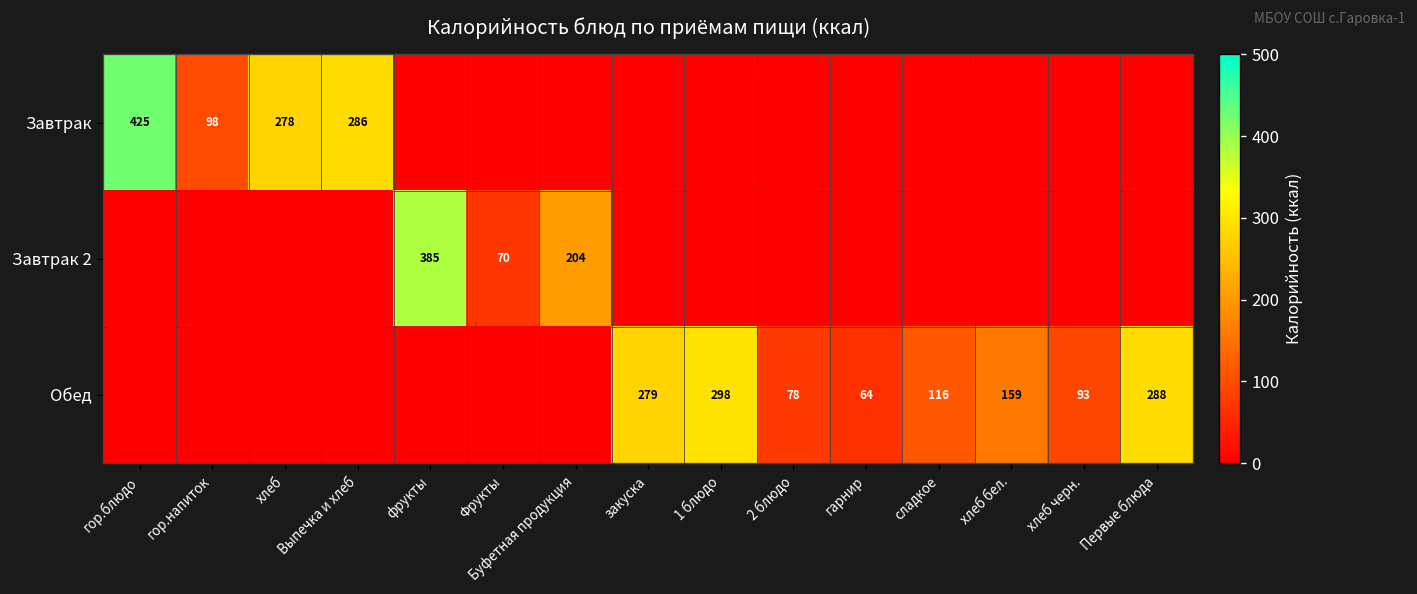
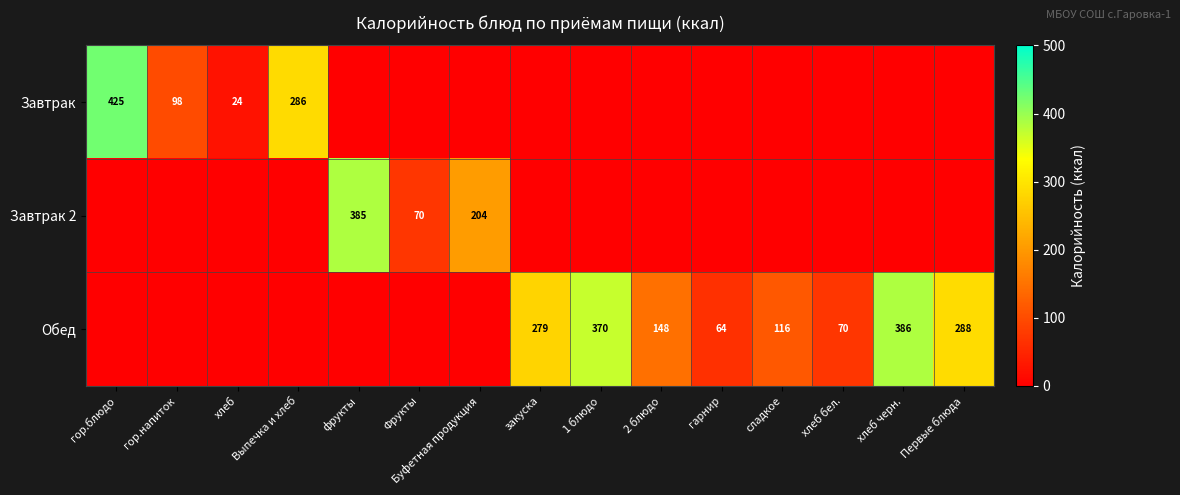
Завтрак, хлеб: 278 -> 24
Обед, 1 блюдо: 298 -> 370
Обед, 2 блюдо: 78 -> 148
Обед, хлеб бел.: 159 -> 70
Обед, хлеб черн.: 93 -> 386
